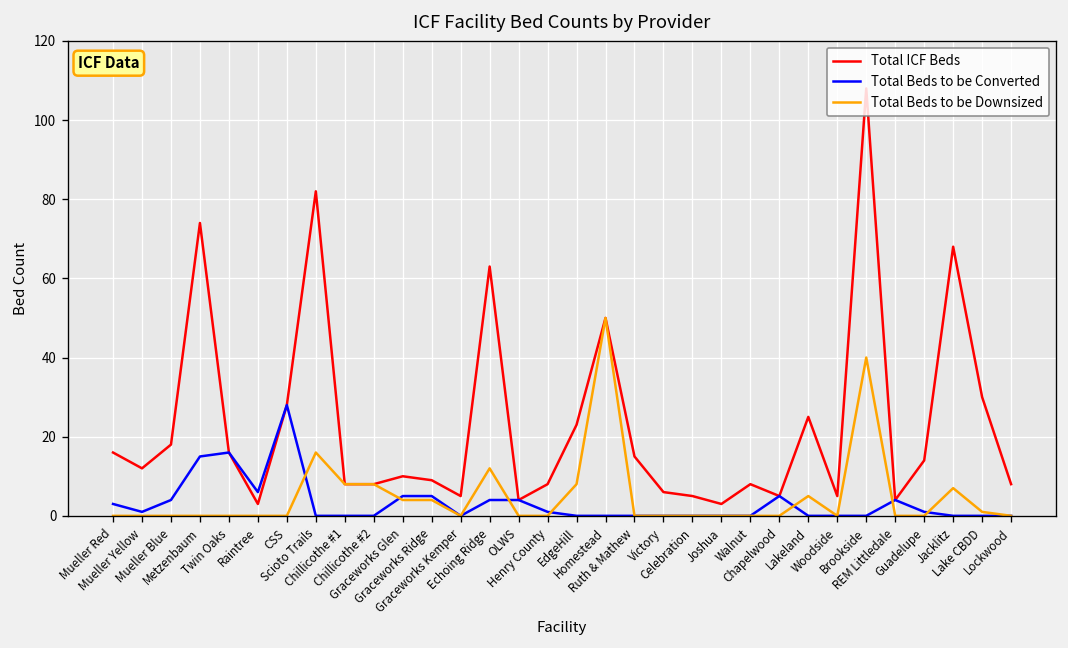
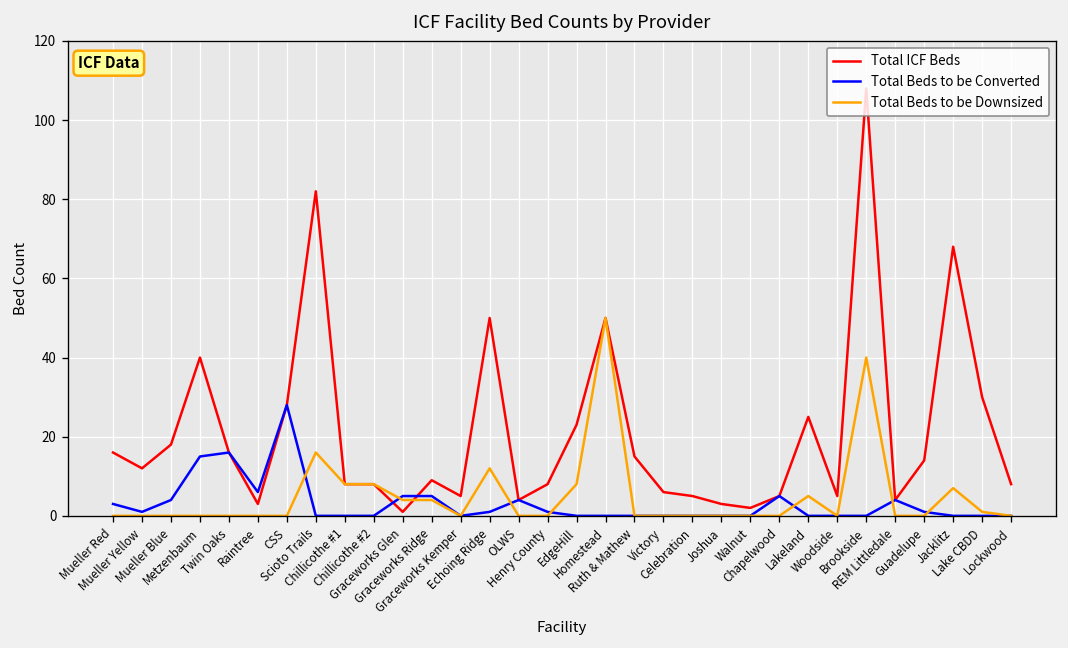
Total ICF Beds, Metzenbaum: 74 -> 40
Total ICF Beds, Graceworks Glen: 10 -> 1
Total ICF Beds, Echoing Ridge: 63 -> 50
Total Beds to be Converted, Echoing Ridge: 4 -> 1
Total ICF Beds, Walnut: 8 -> 2
